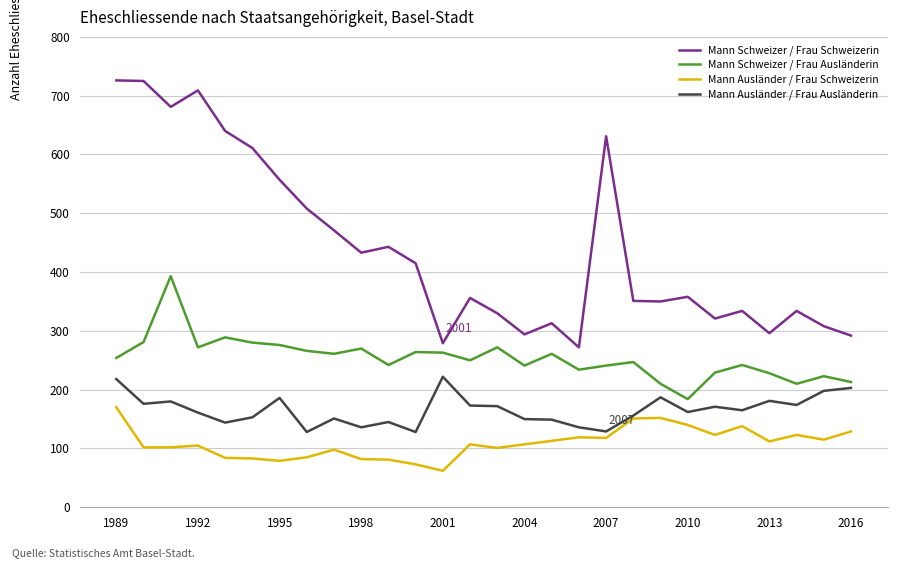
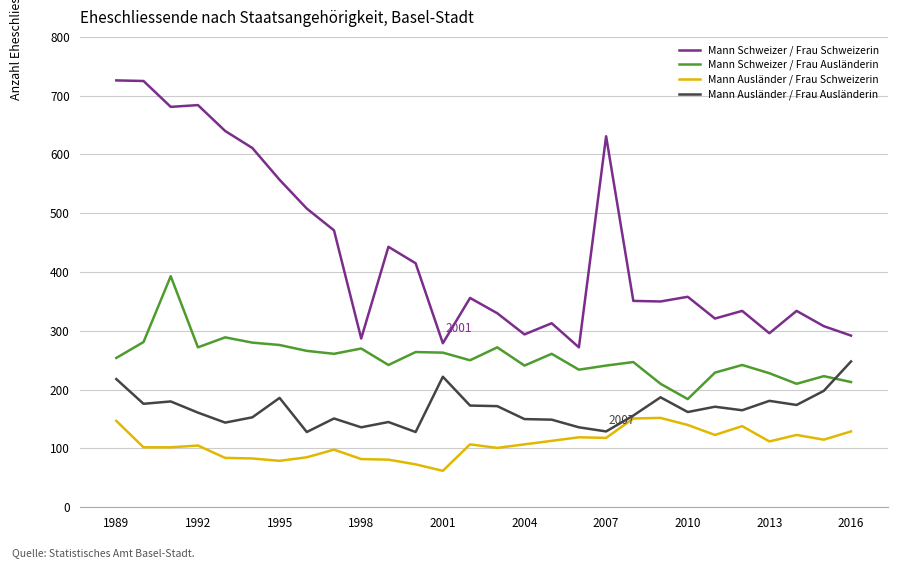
Mann Ausländer / Frau Schweizerin, 1989: 170 -> 150
Mann Schweizer / Frau Schweizerin, 1992: 710 -> 680
Mann Schweizer / Frau Schweizerin, 1998: 430 -> 290
Mann Ausländer / Frau Ausländerin, 2016: 200 -> 250
